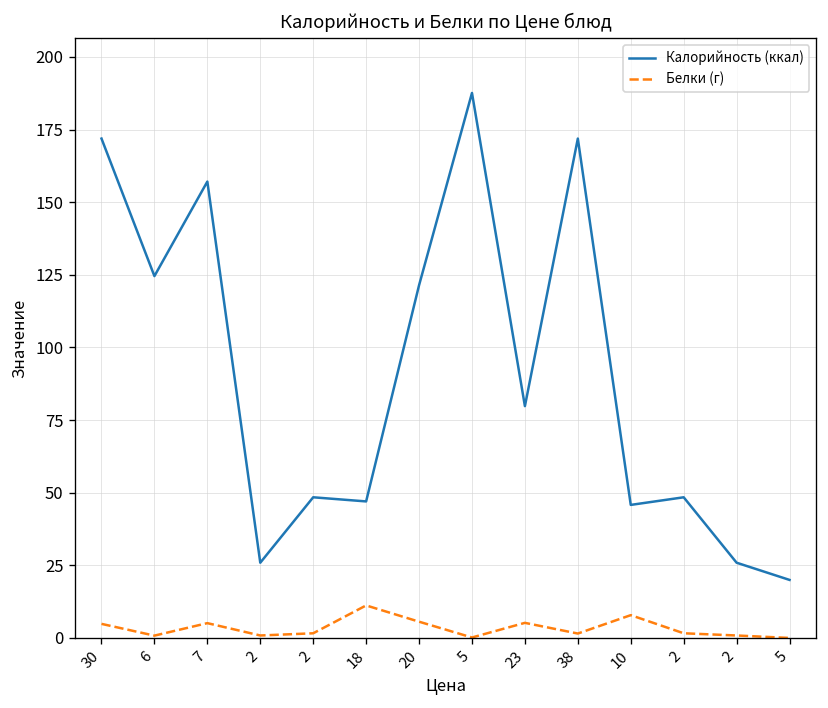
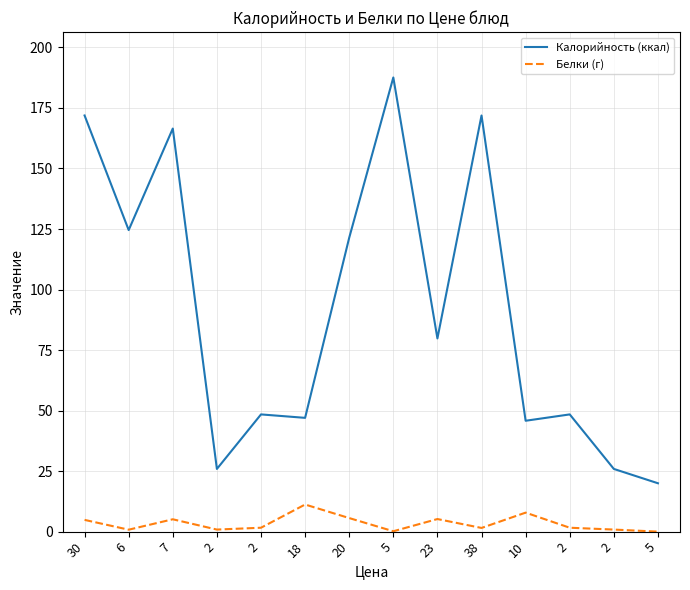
Калорийность (ккал), 7: 157 -> 167
